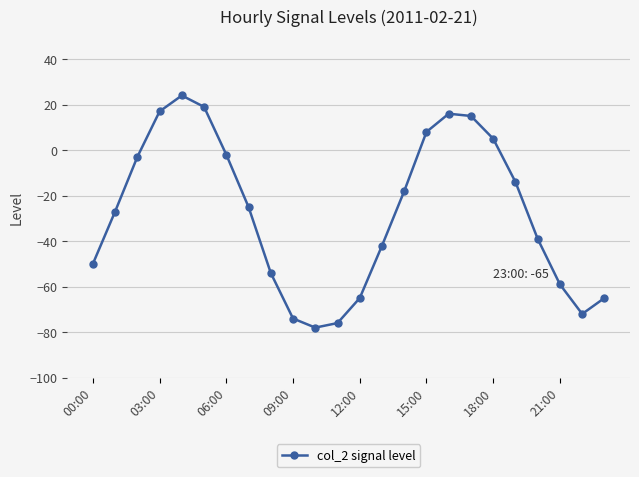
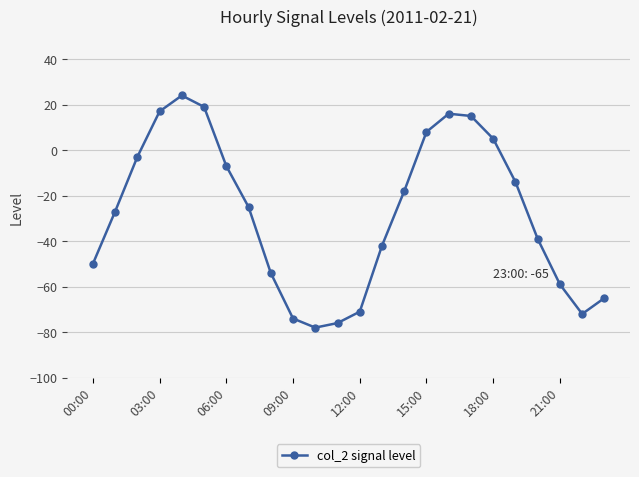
06:00: -2 -> -7
12:00: -65 -> -71
